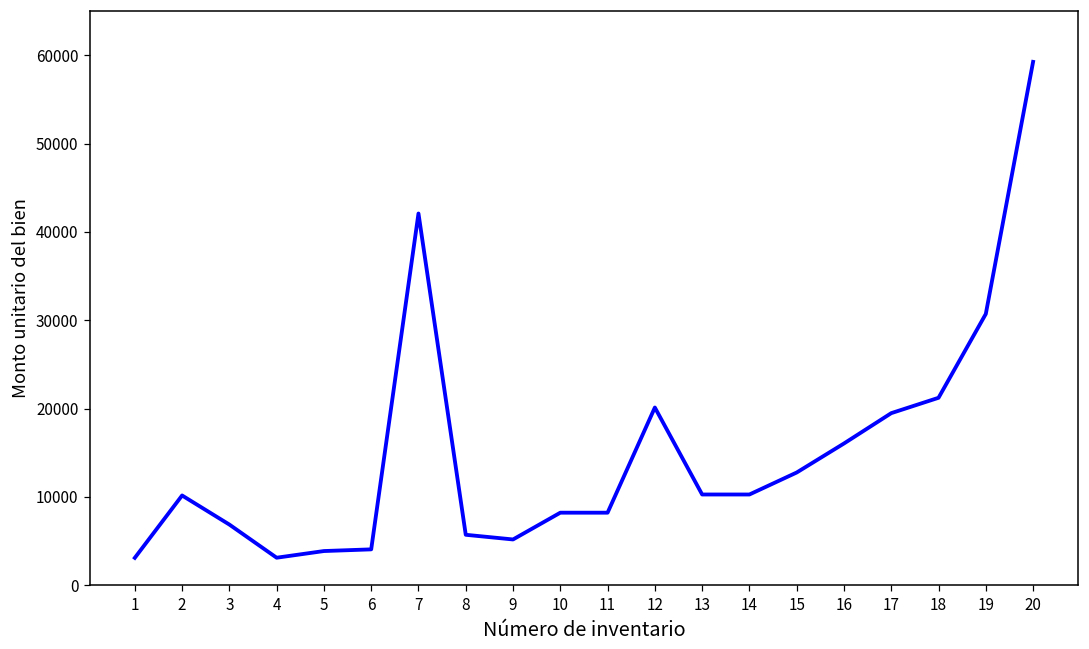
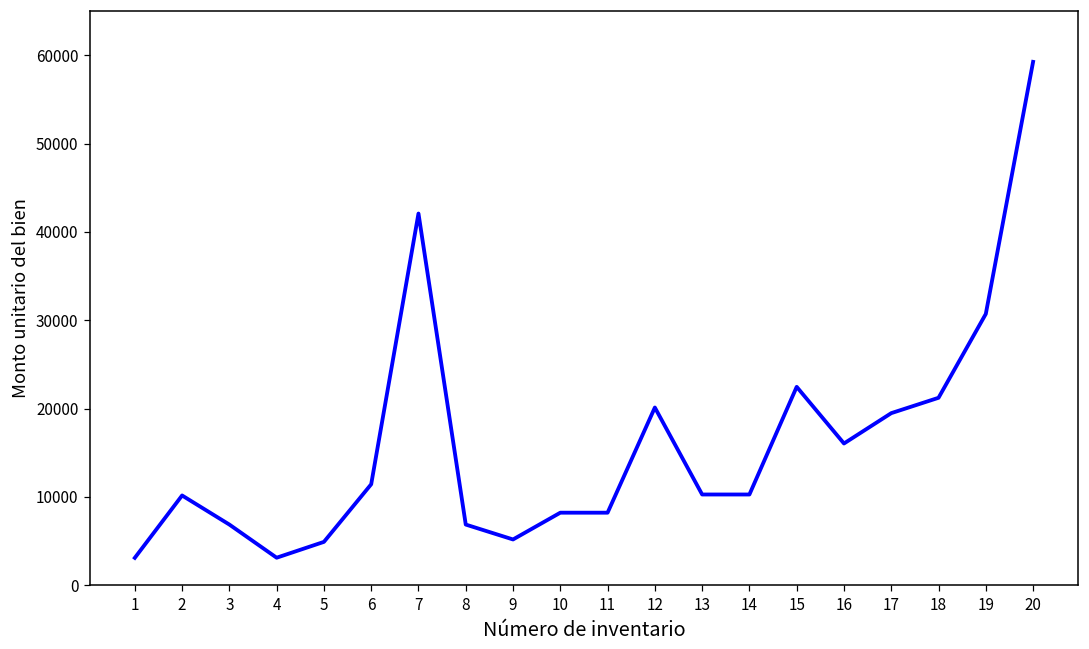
5: 4000 -> 5000
6: 4000 -> 11000
8: 6000 -> 7000
15: 13000 -> 22000
